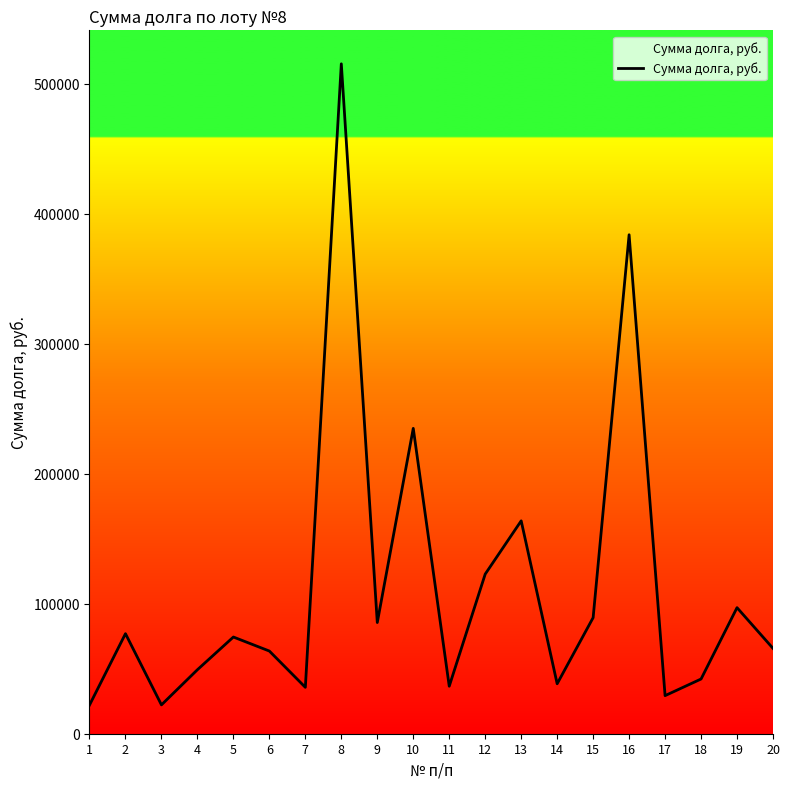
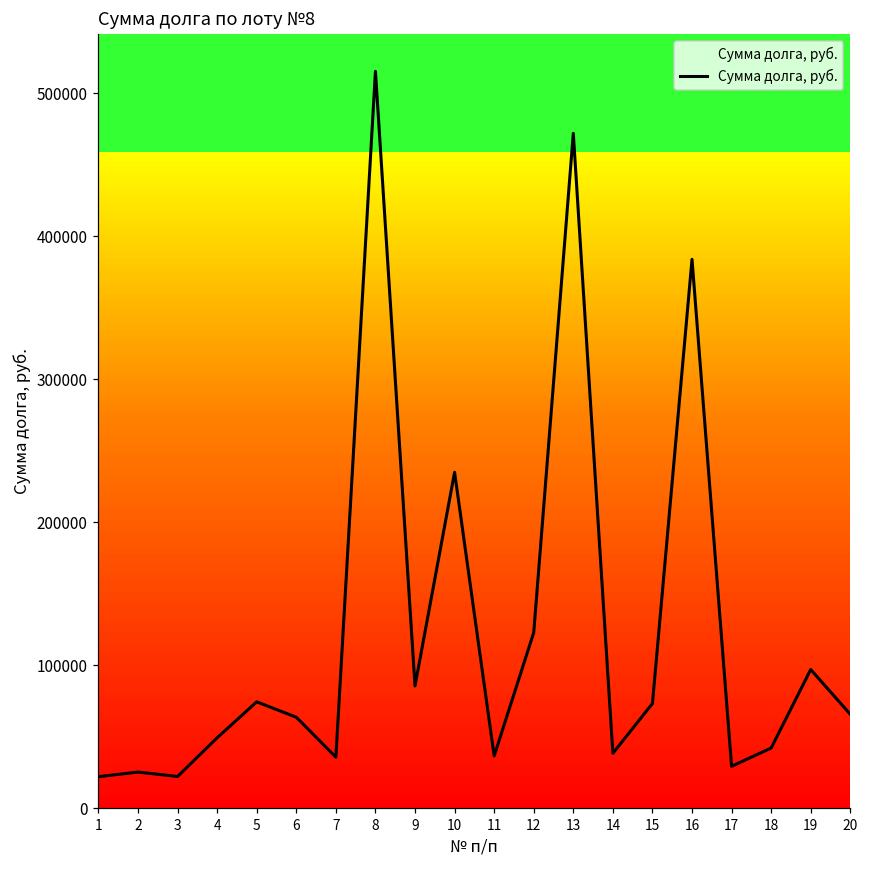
2: 77000 -> 25000
13: 164000 -> 472000
15: 89000 -> 73000
